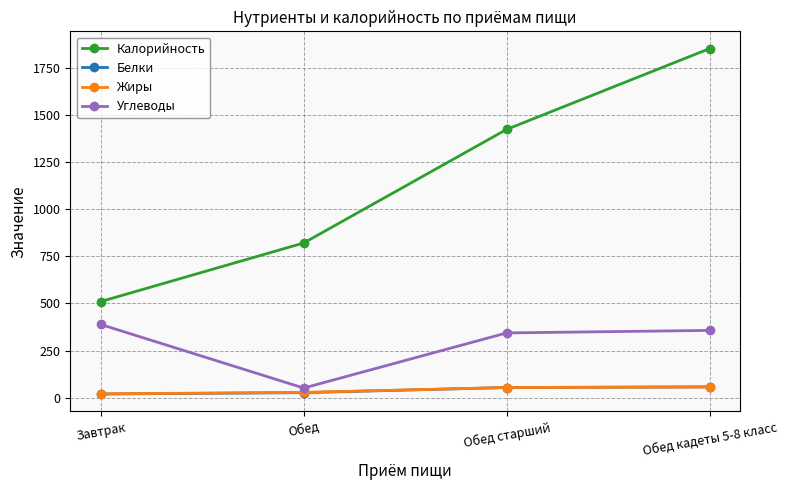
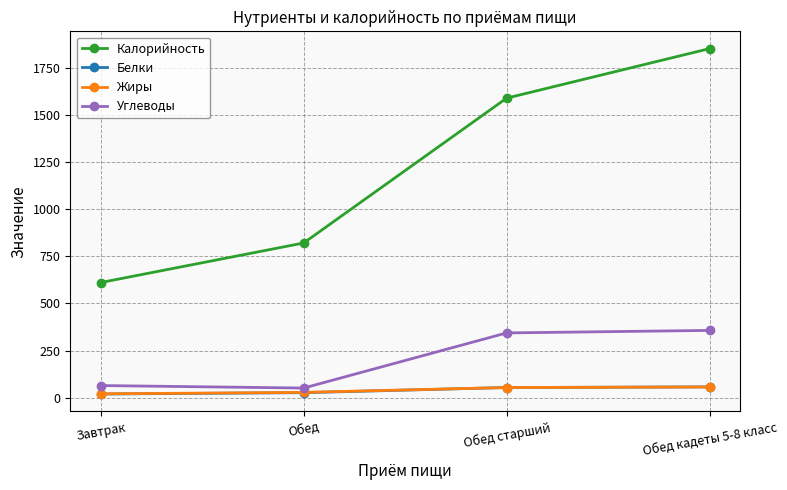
Калорийность, Завтрак: 510 -> 610
Углеводы, Завтрак: 390 -> 60
Калорийность, Обед старший: 1420 -> 1590
